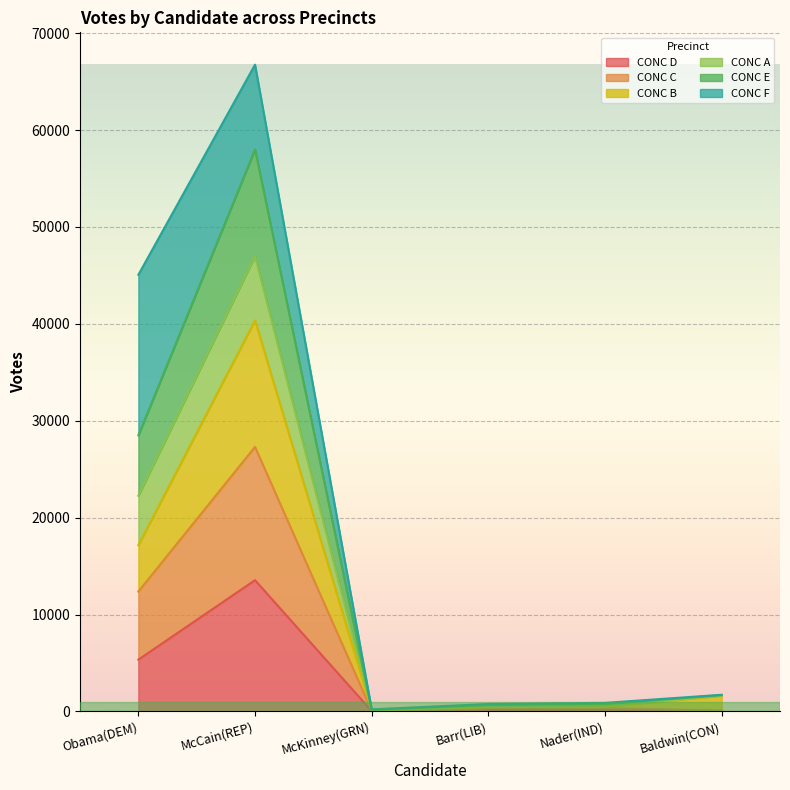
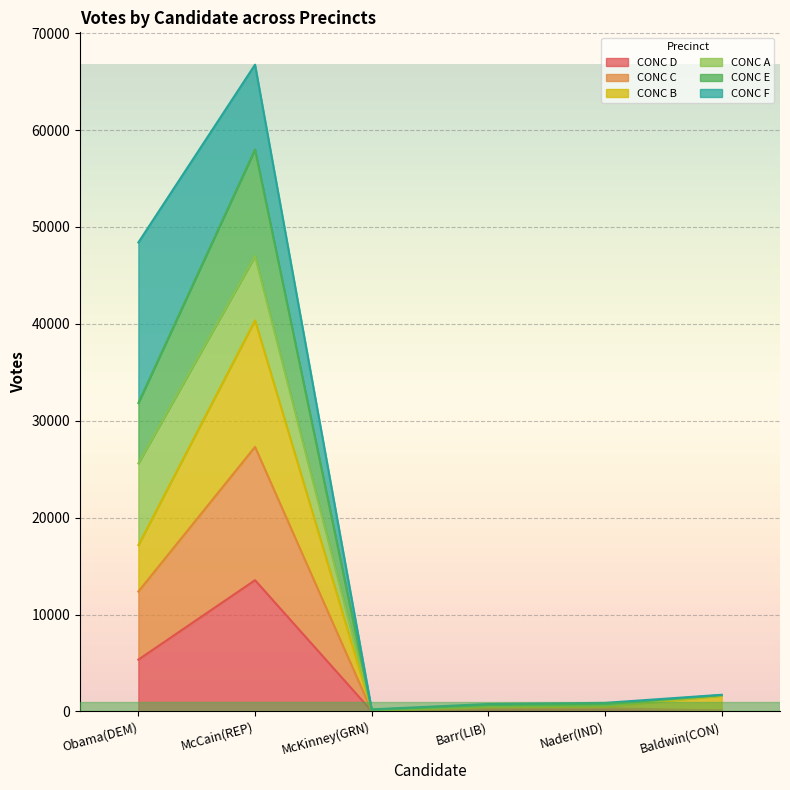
CONC A, Obama(DEM): 5000 -> 8000
